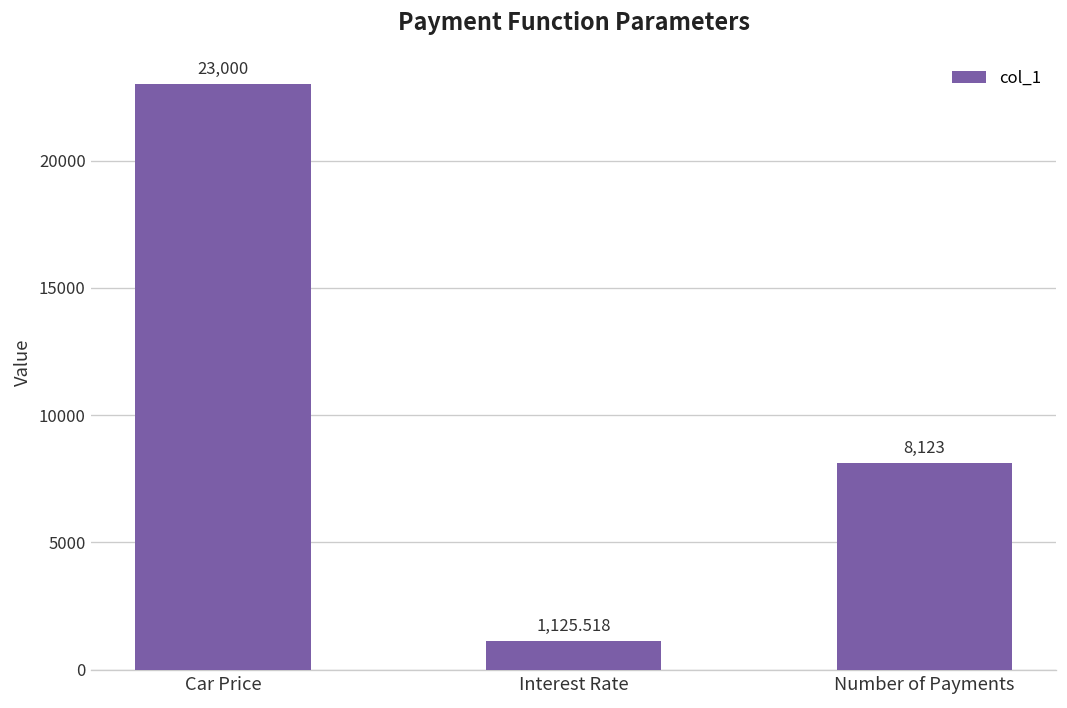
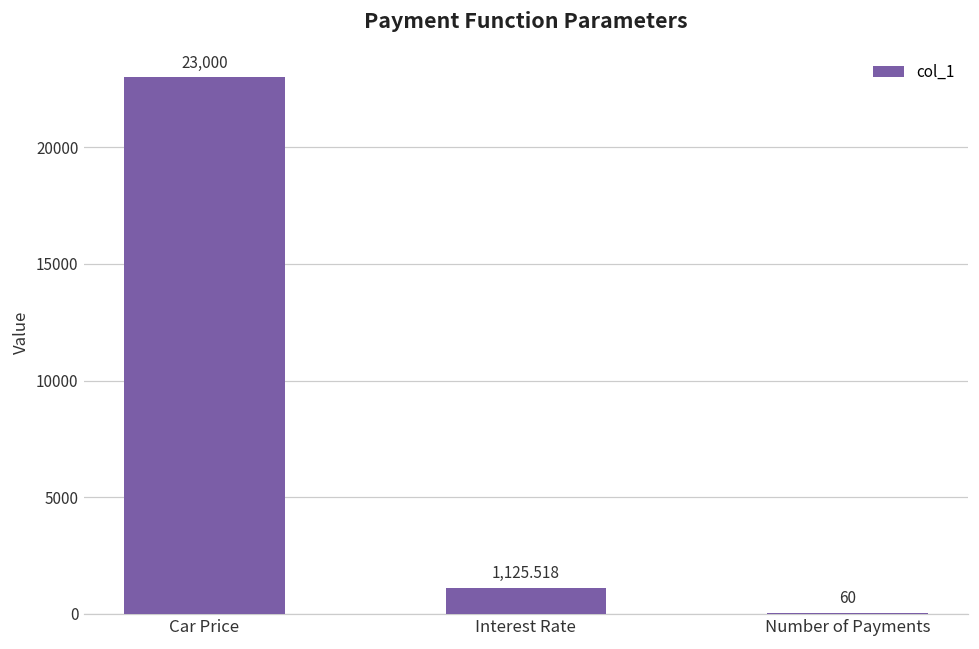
Number of Payments: 8,123 -> 60
